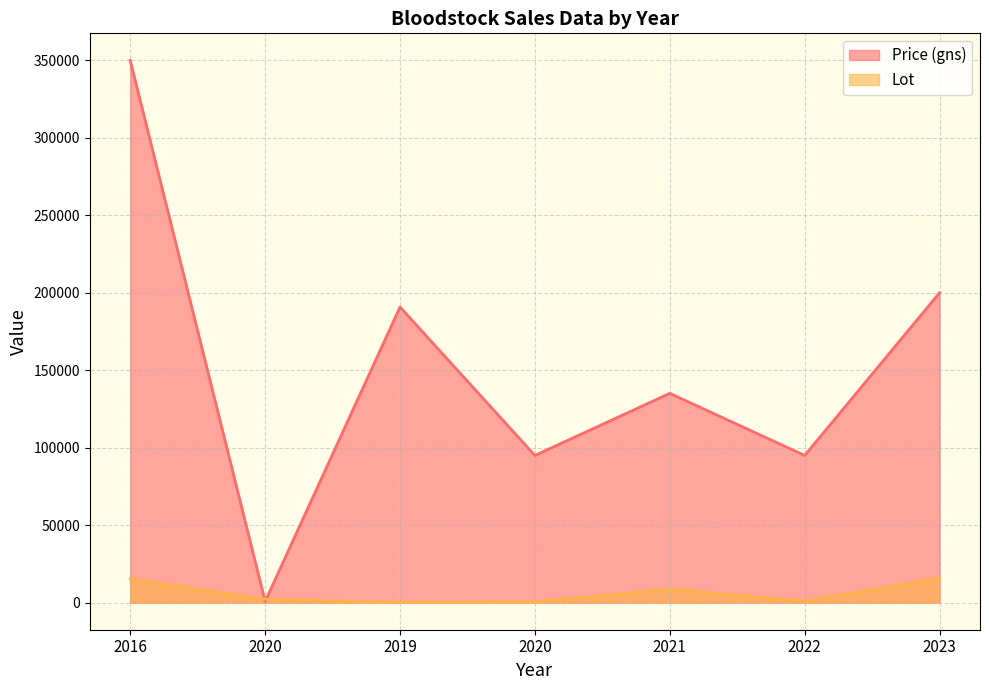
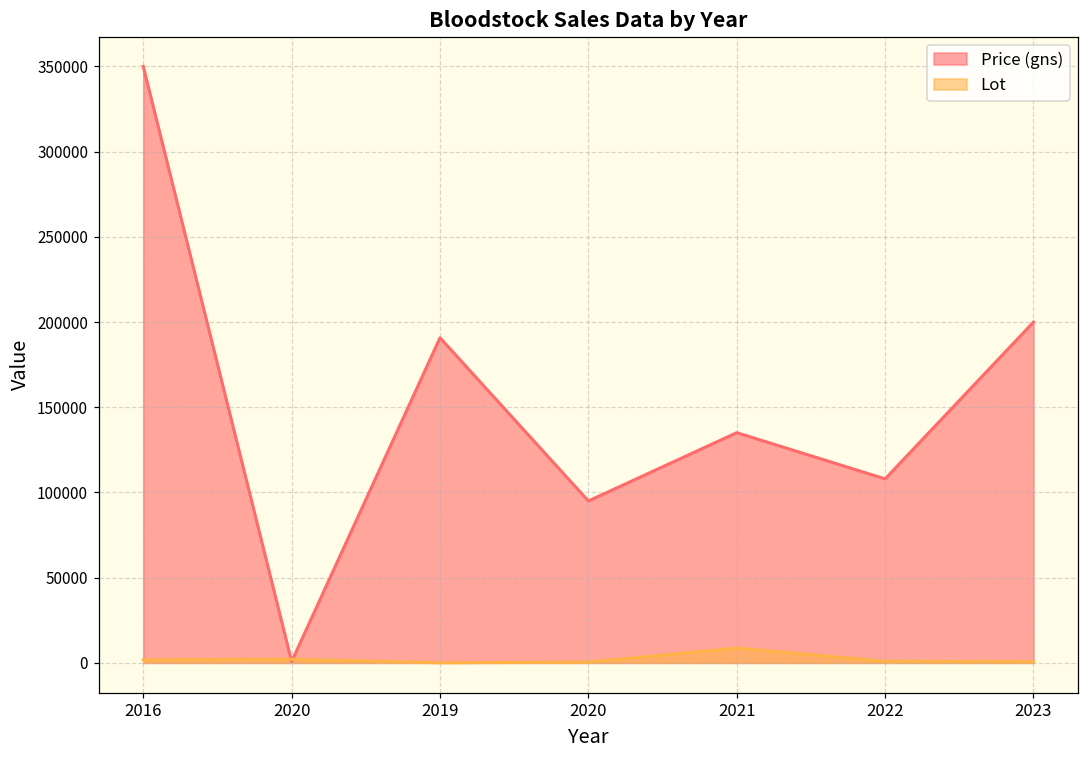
Lot, 2016: 15000 -> 2000
Price (gns), 2022: 95000 -> 108000
Lot, 2023: 16000 -> 1000
